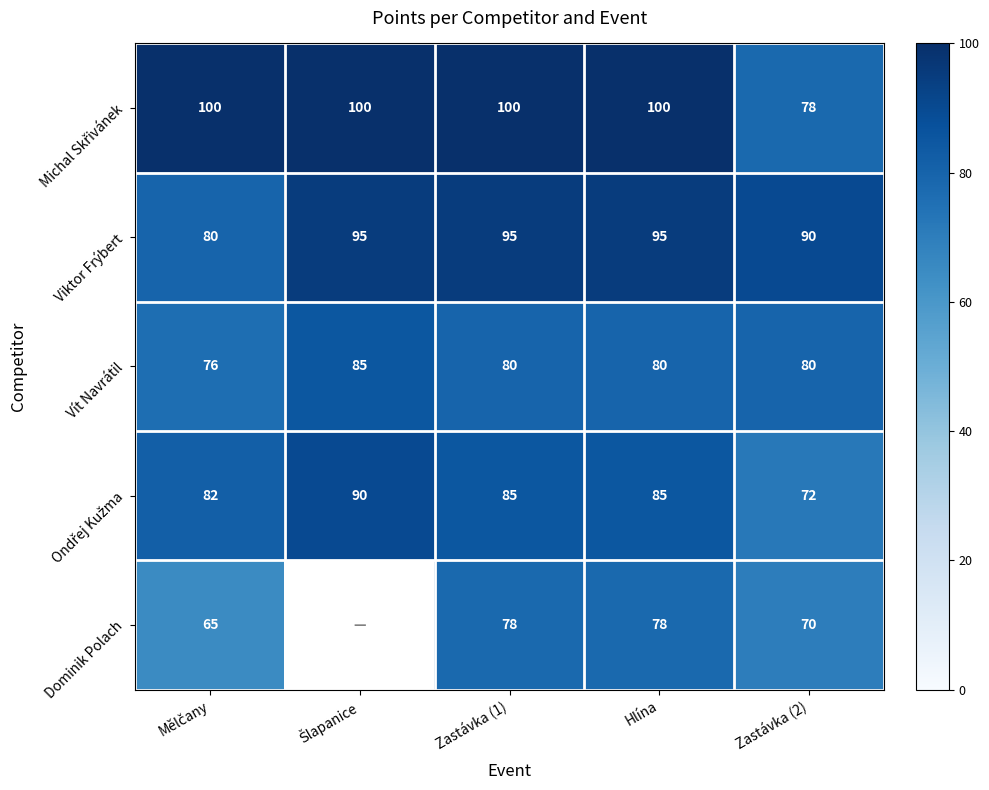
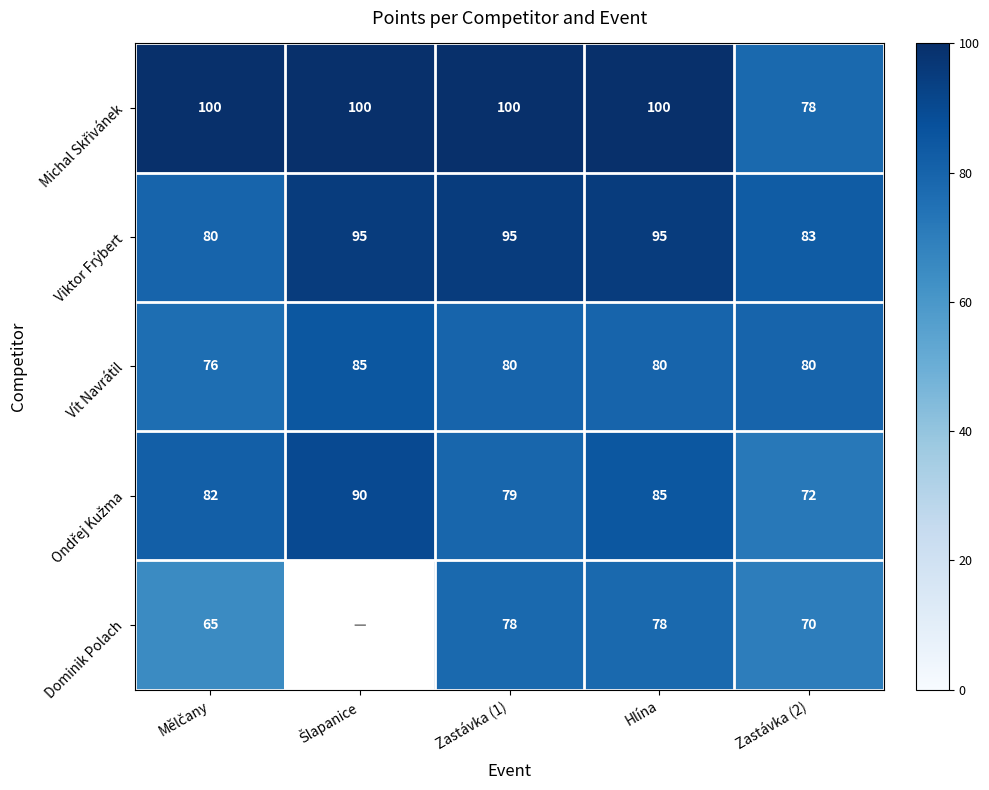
Viktor Frýbert, Zastávka (2): 90 -> 83
Ondřej Kužma, Zastávka (1): 85 -> 79
